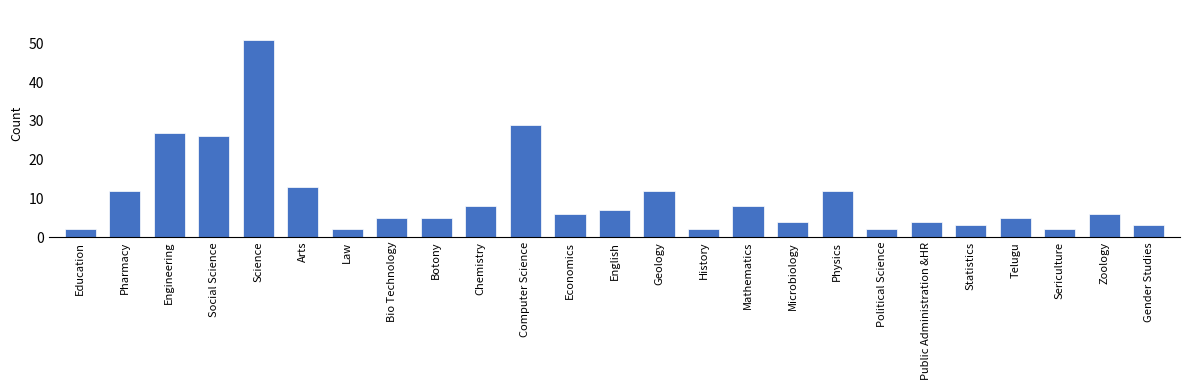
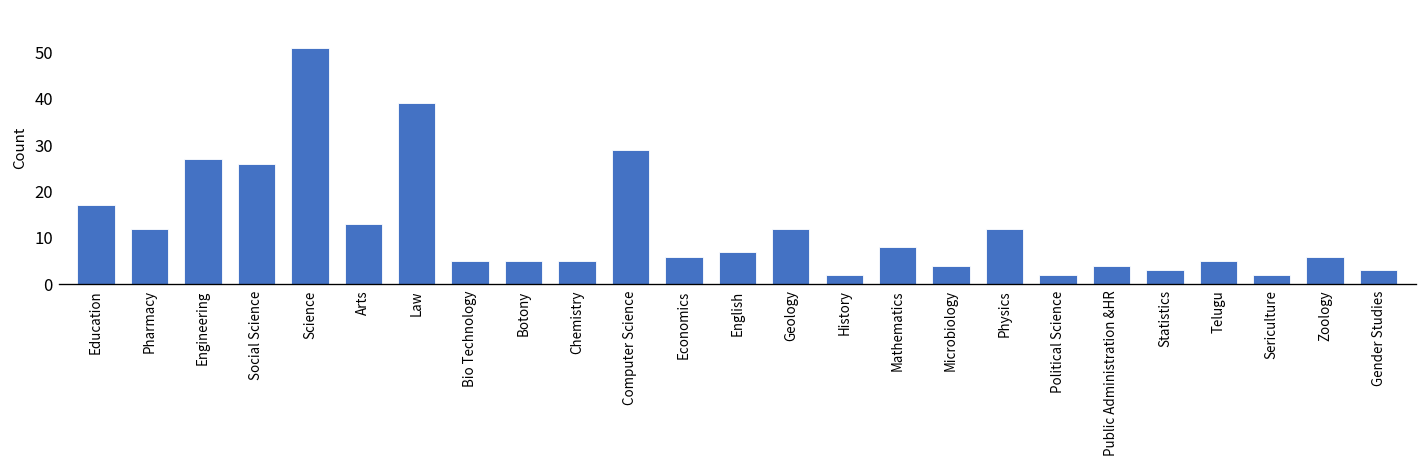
Education: 2 -> 17
Law: 2 -> 39
Chemistry: 8 -> 5
